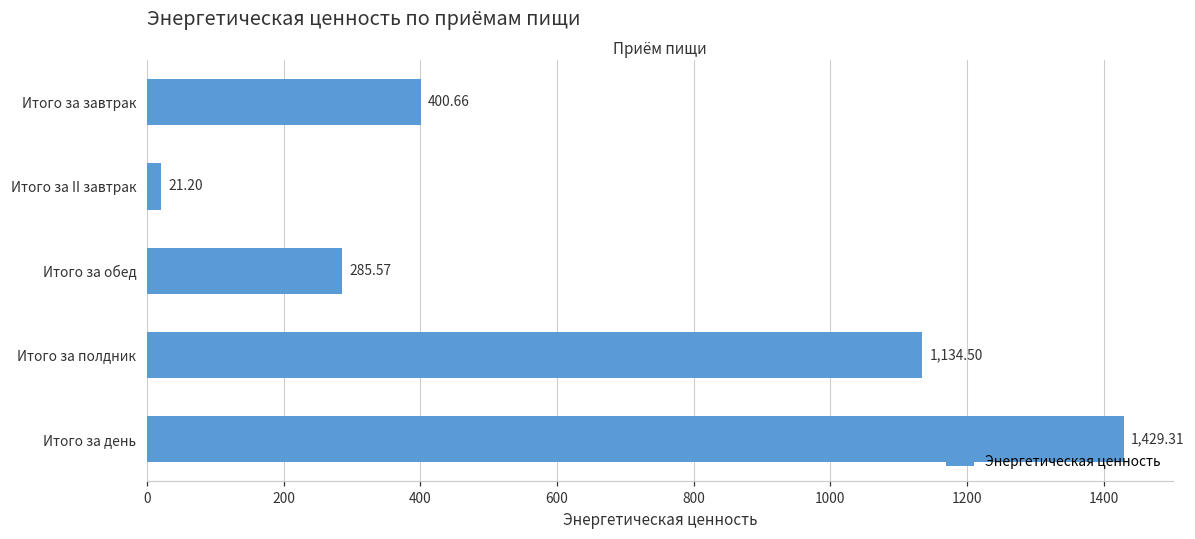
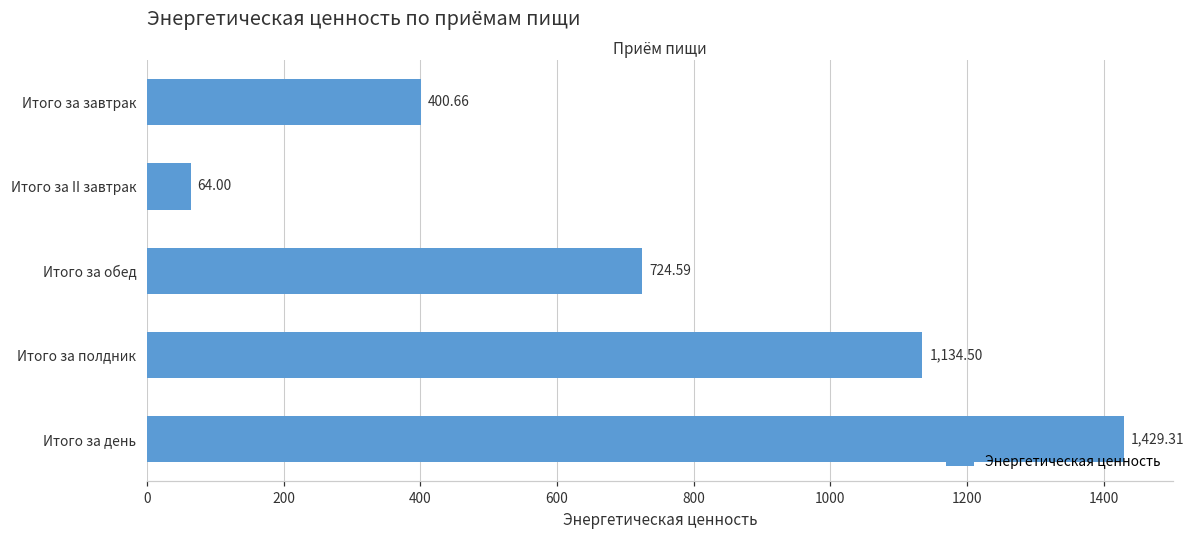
Итого за II завтрак: 21.20 -> 64.00
Итого за обед: 285.57 -> 724.59
